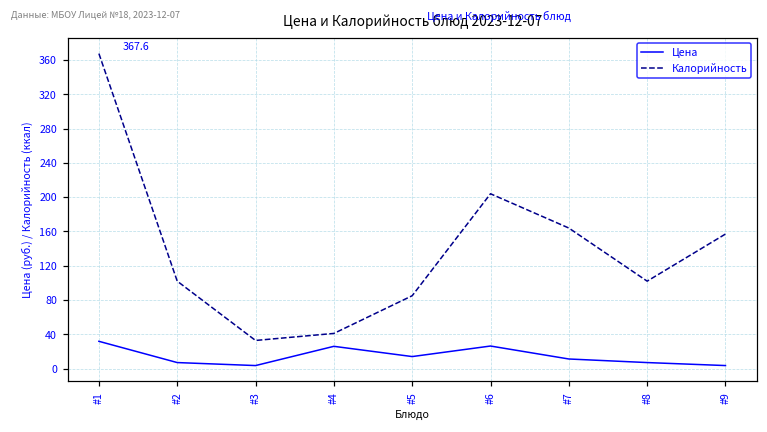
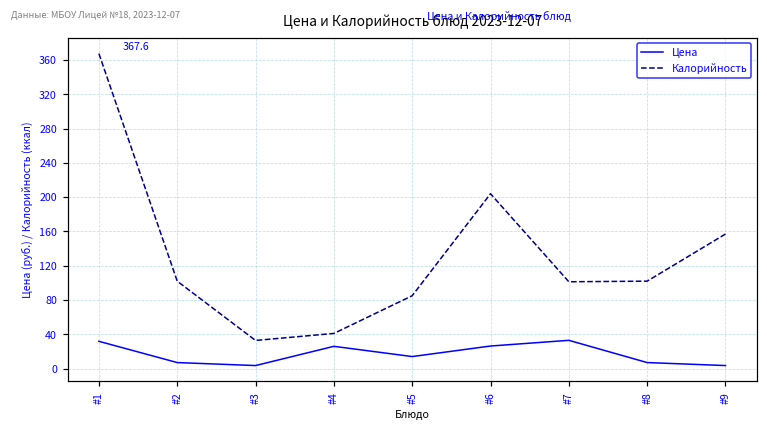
Цена, #7: 10 -> 30
Калорийность, #7: 160 -> 100
